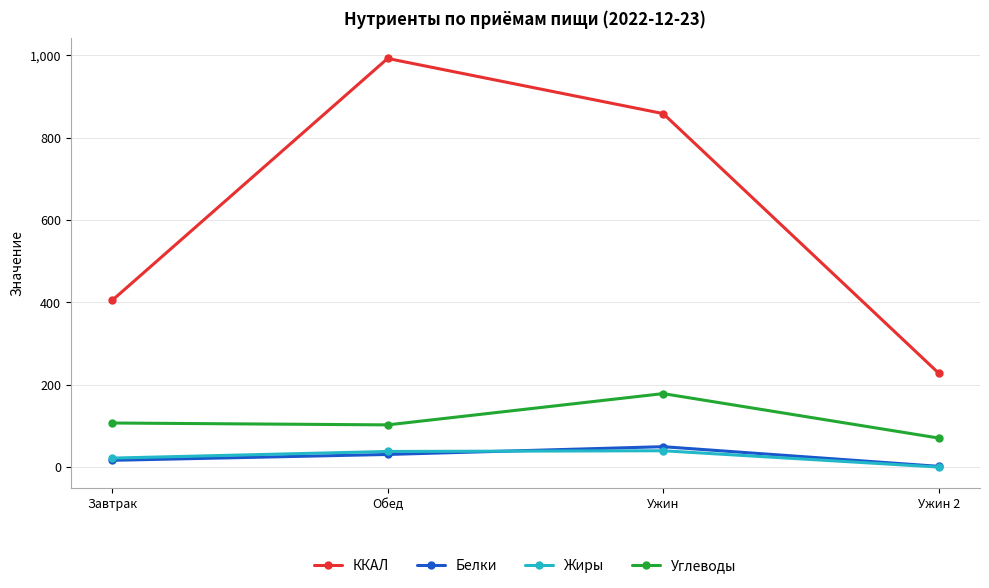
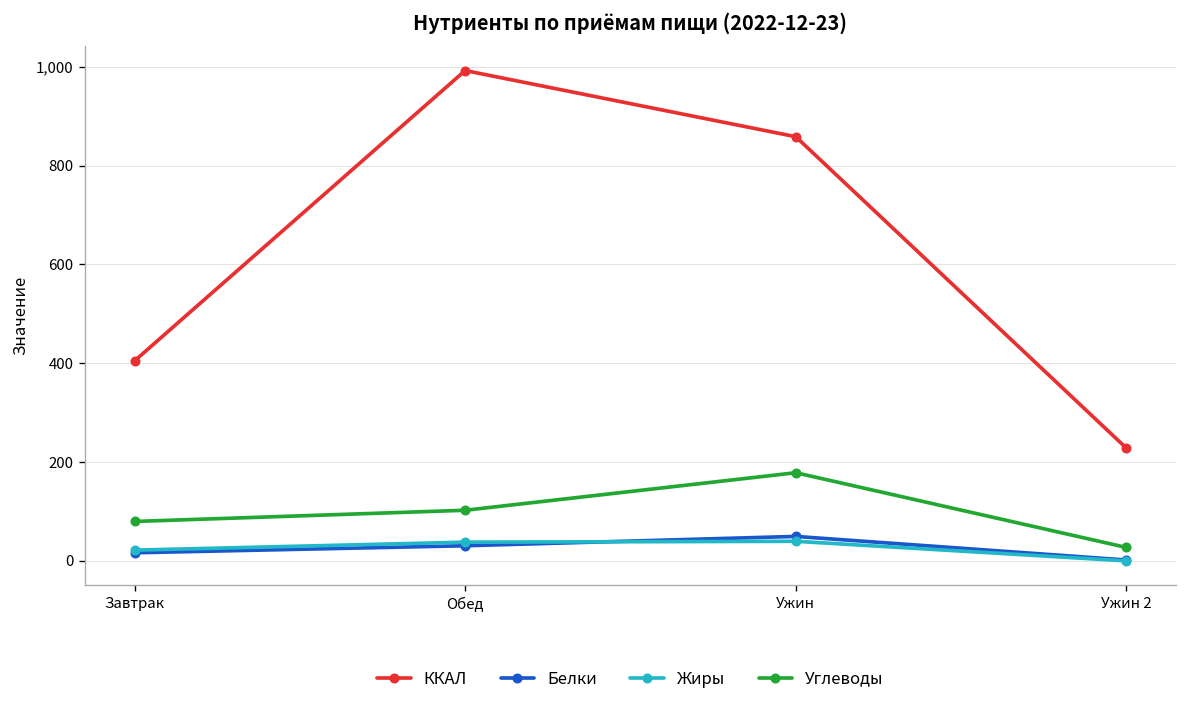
Углеводы, Завтрак: 110 -> 80
Углеводы, Ужин 2: 70 -> 30
